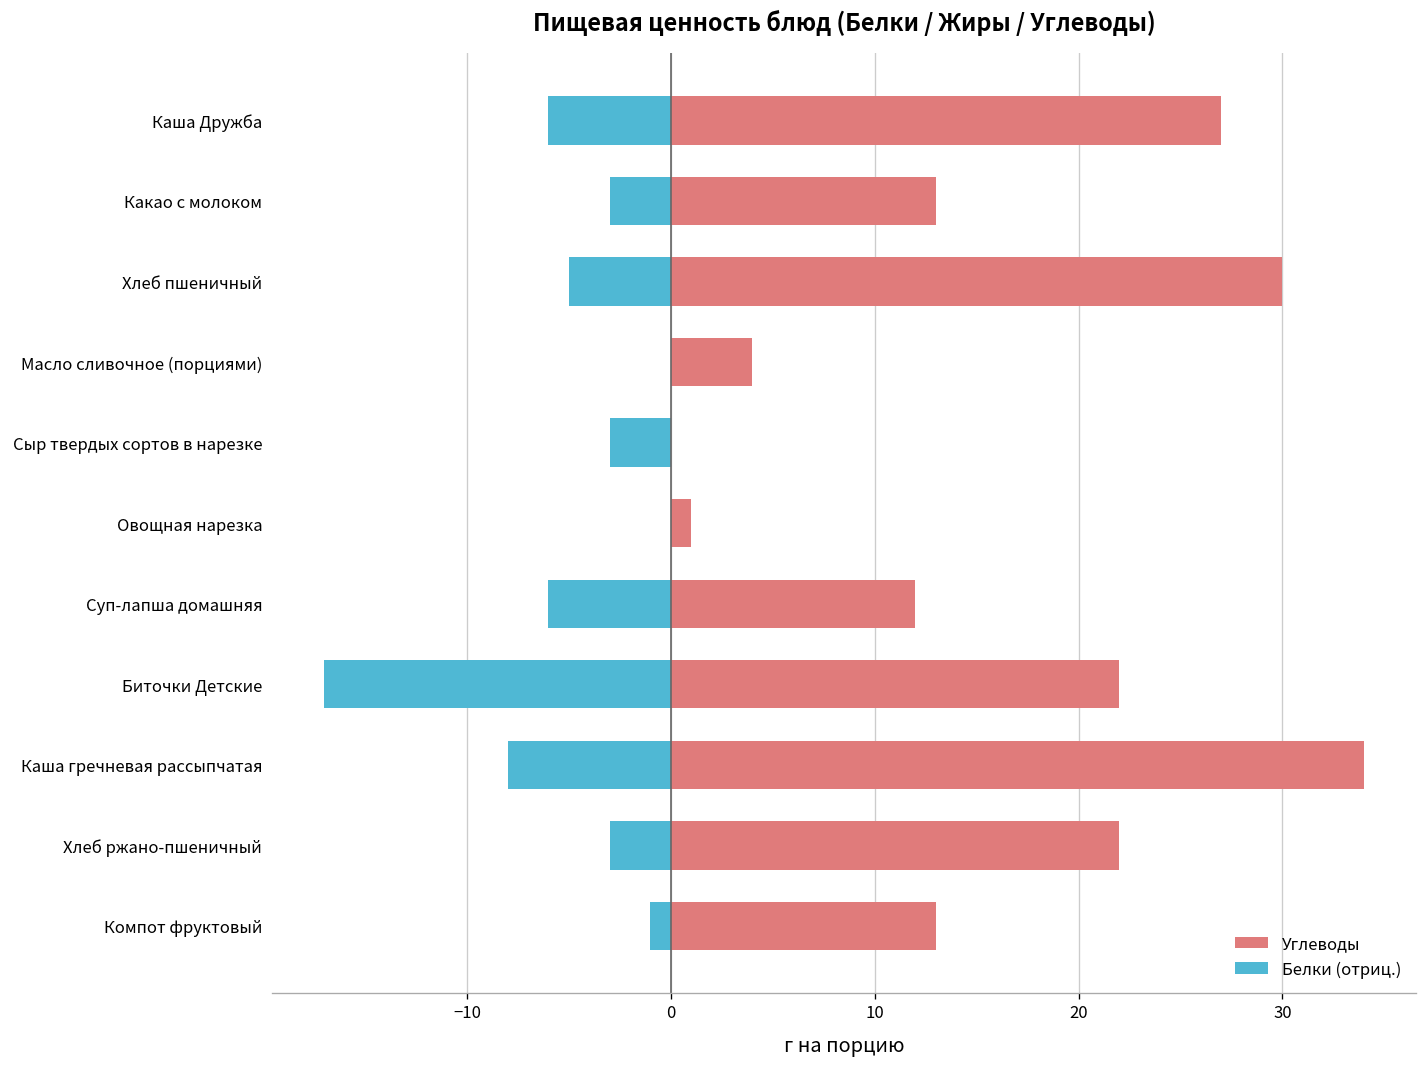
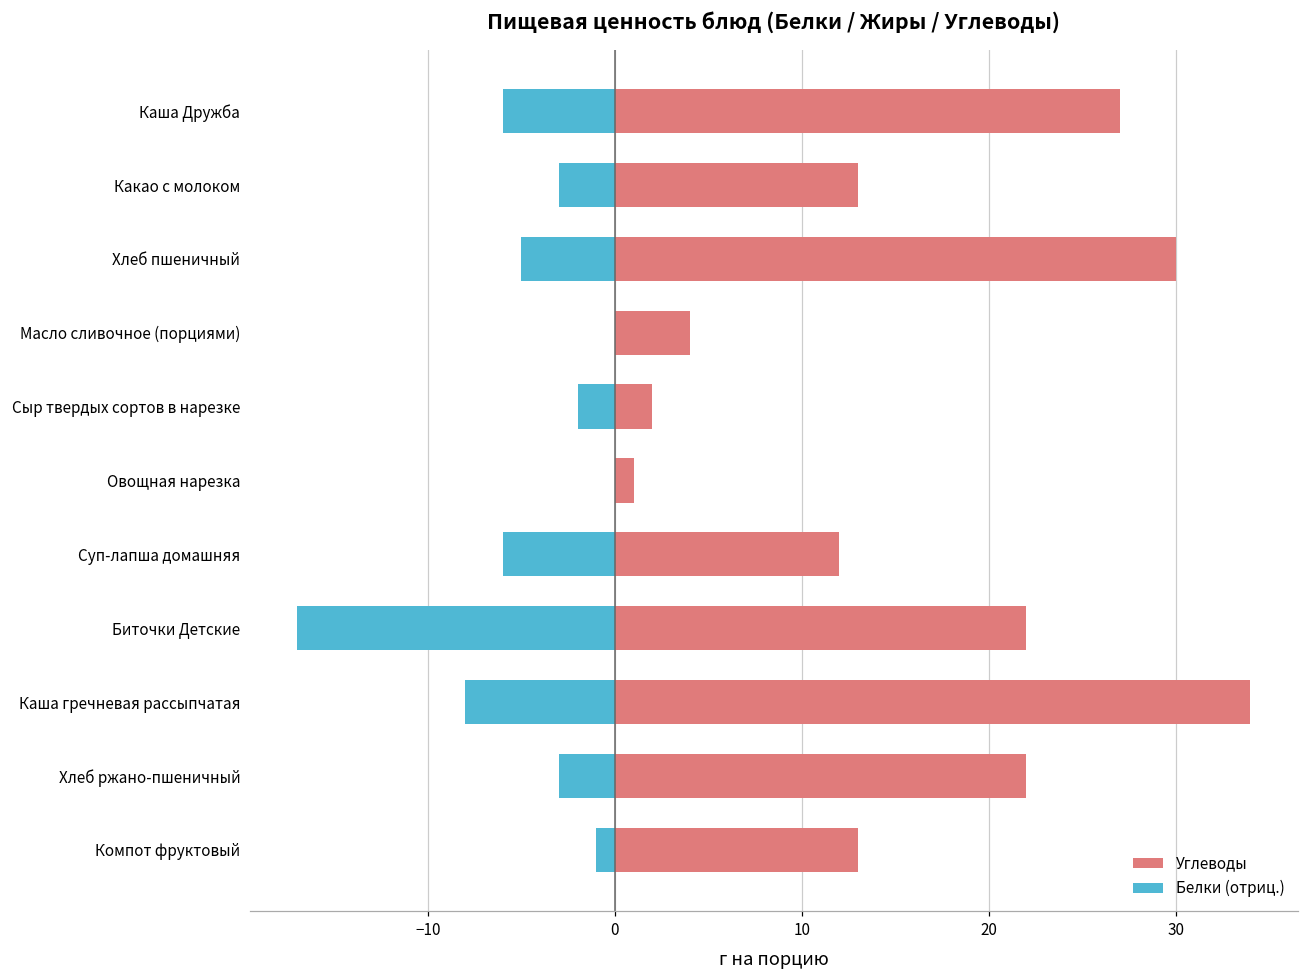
Углеводы, Сыр твердых сортов в нарезке: 0 -> 2
Белки (отриц.), Сыр твердых сортов в нарезке: -3.0 -> -2.0
